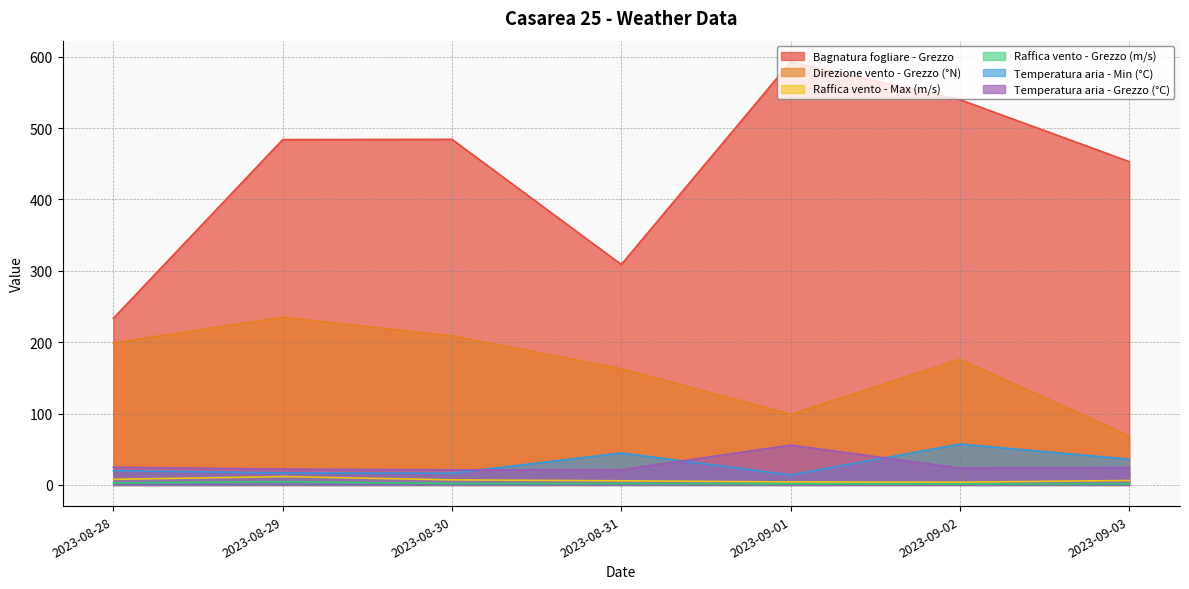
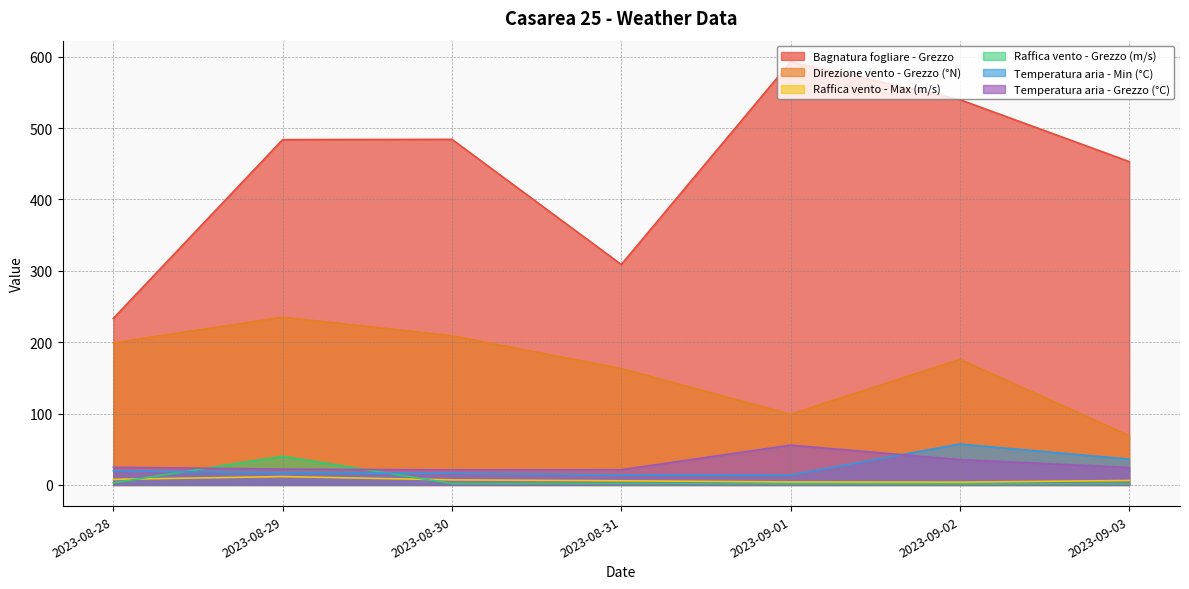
Raffica vento - Grezzo (m/s), 2023-08-29: 0 -> 40
Temperatura aria - Min (°C), 2023-08-31: 40 -> 10
Temperatura aria - Grezzo (°C), 2023-09-02: 20 -> 40
